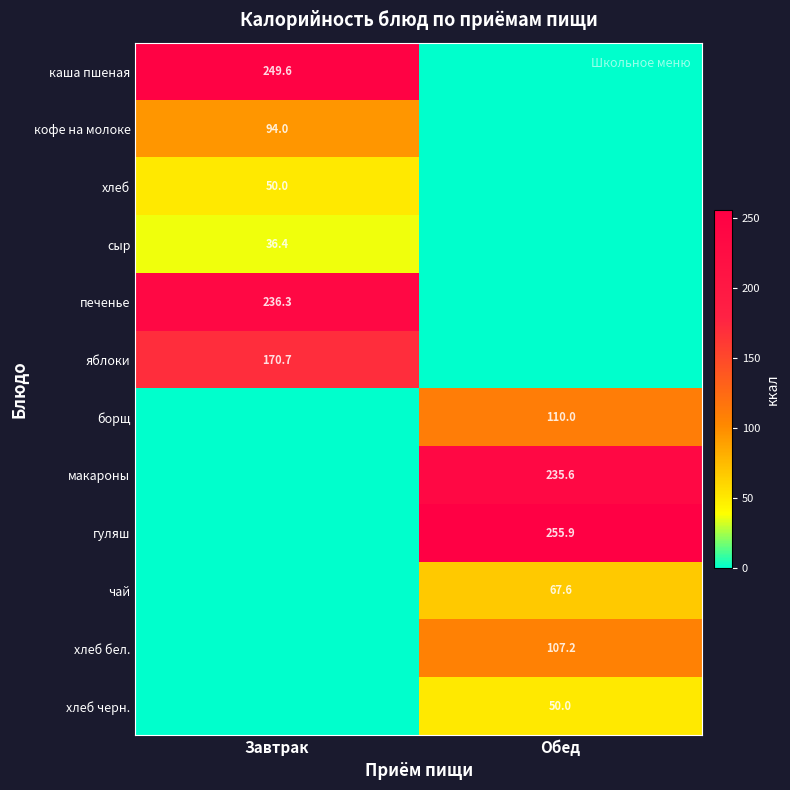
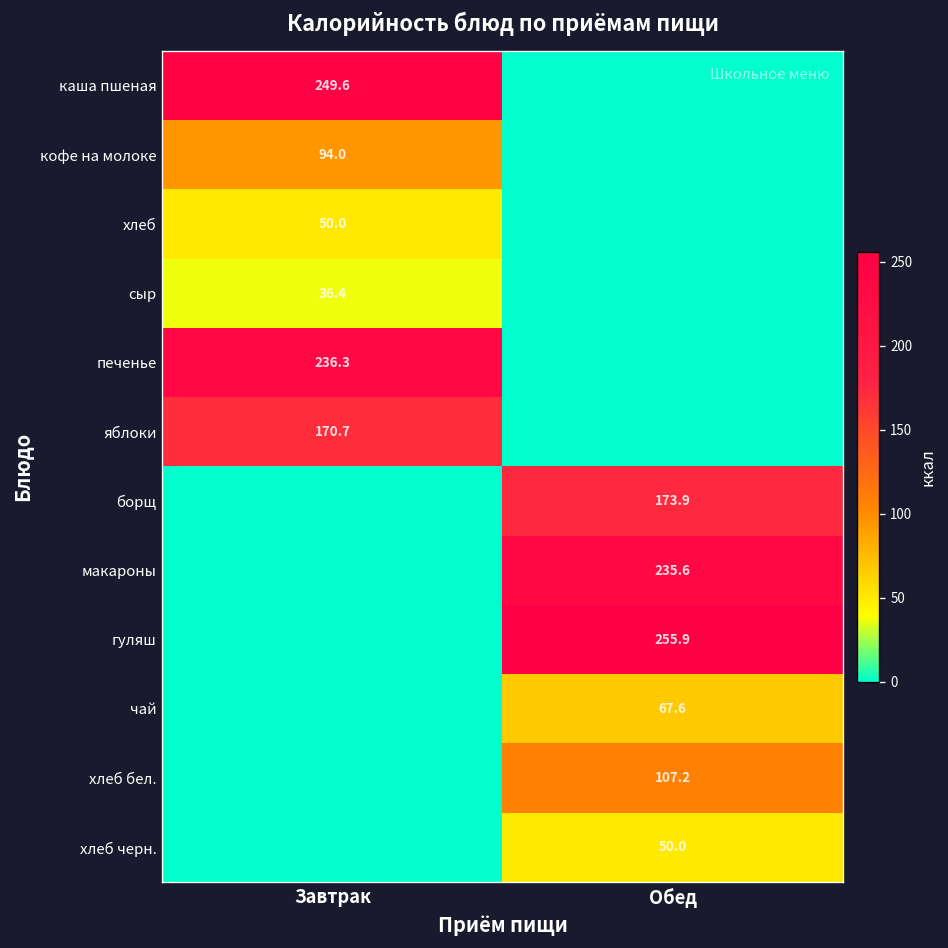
борщ, Обед: 110.0 -> 173.9
